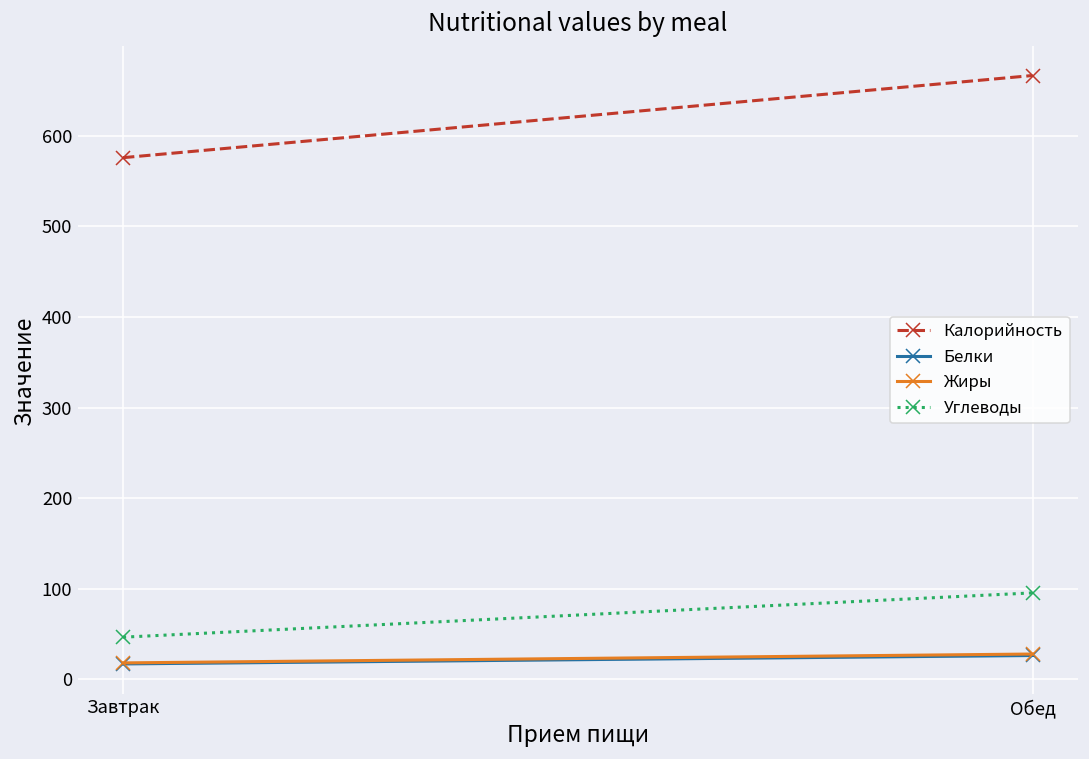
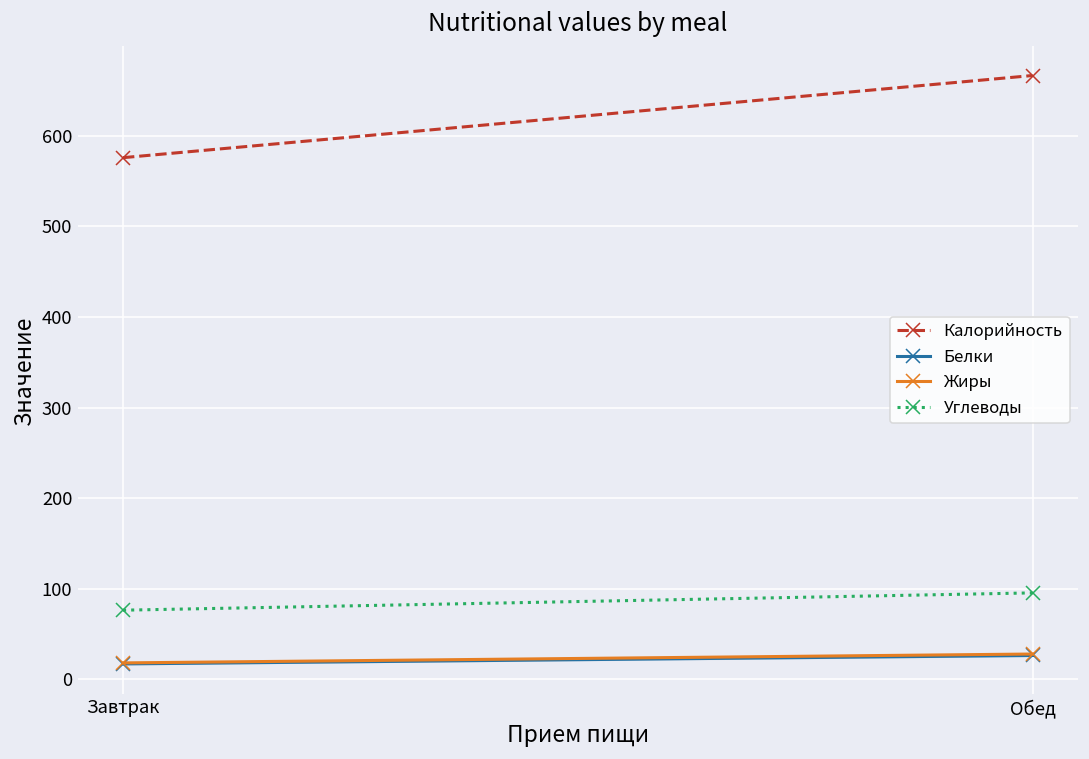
Углеводы, Завтрак: 50 -> 80
